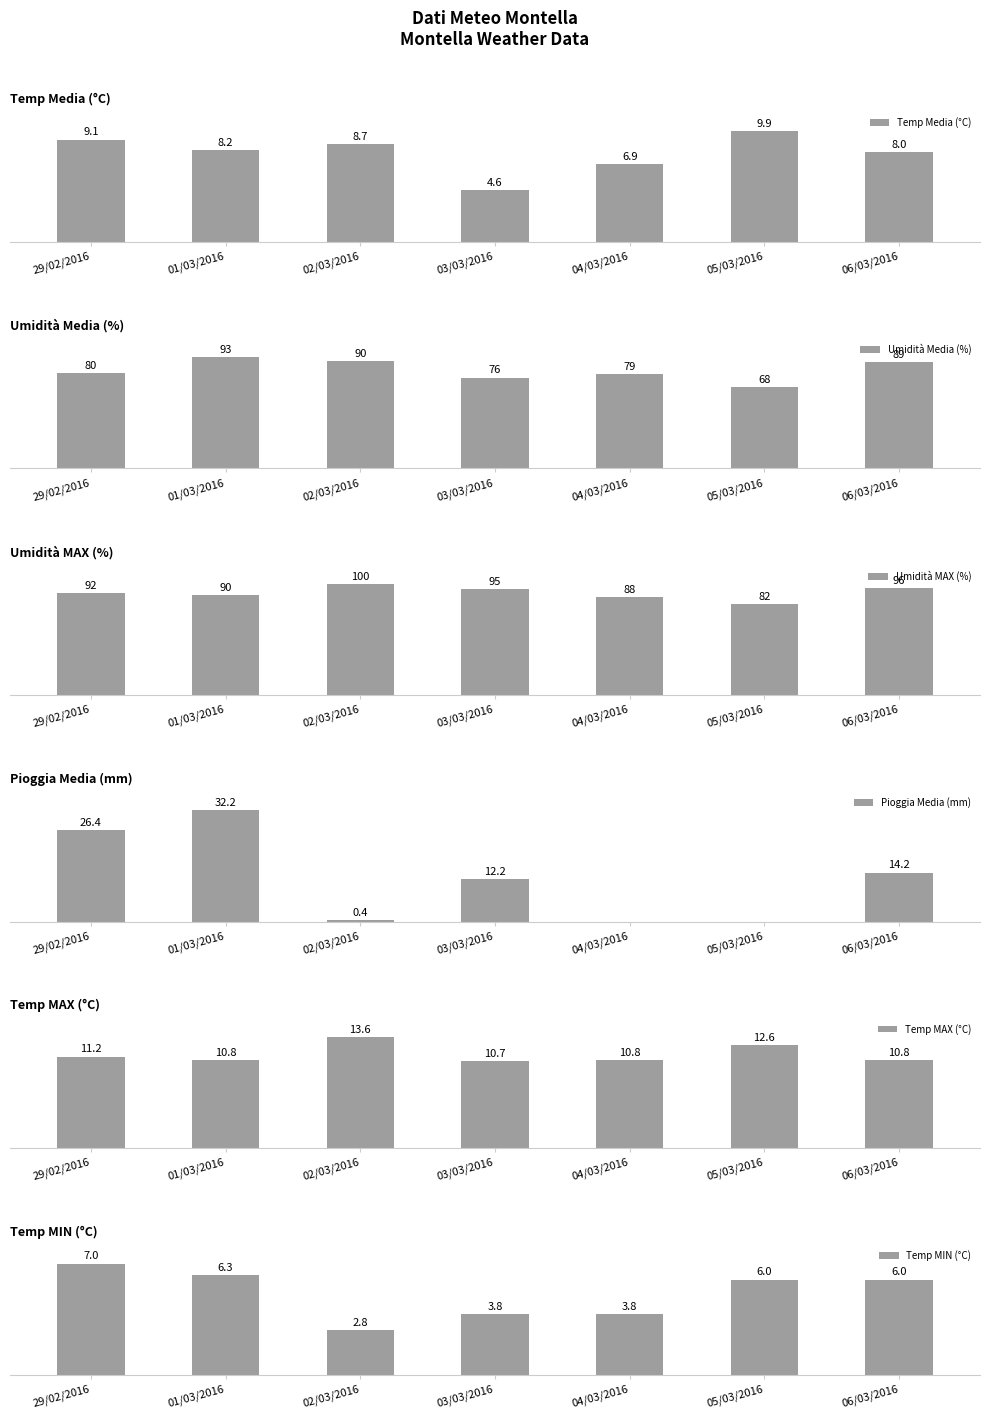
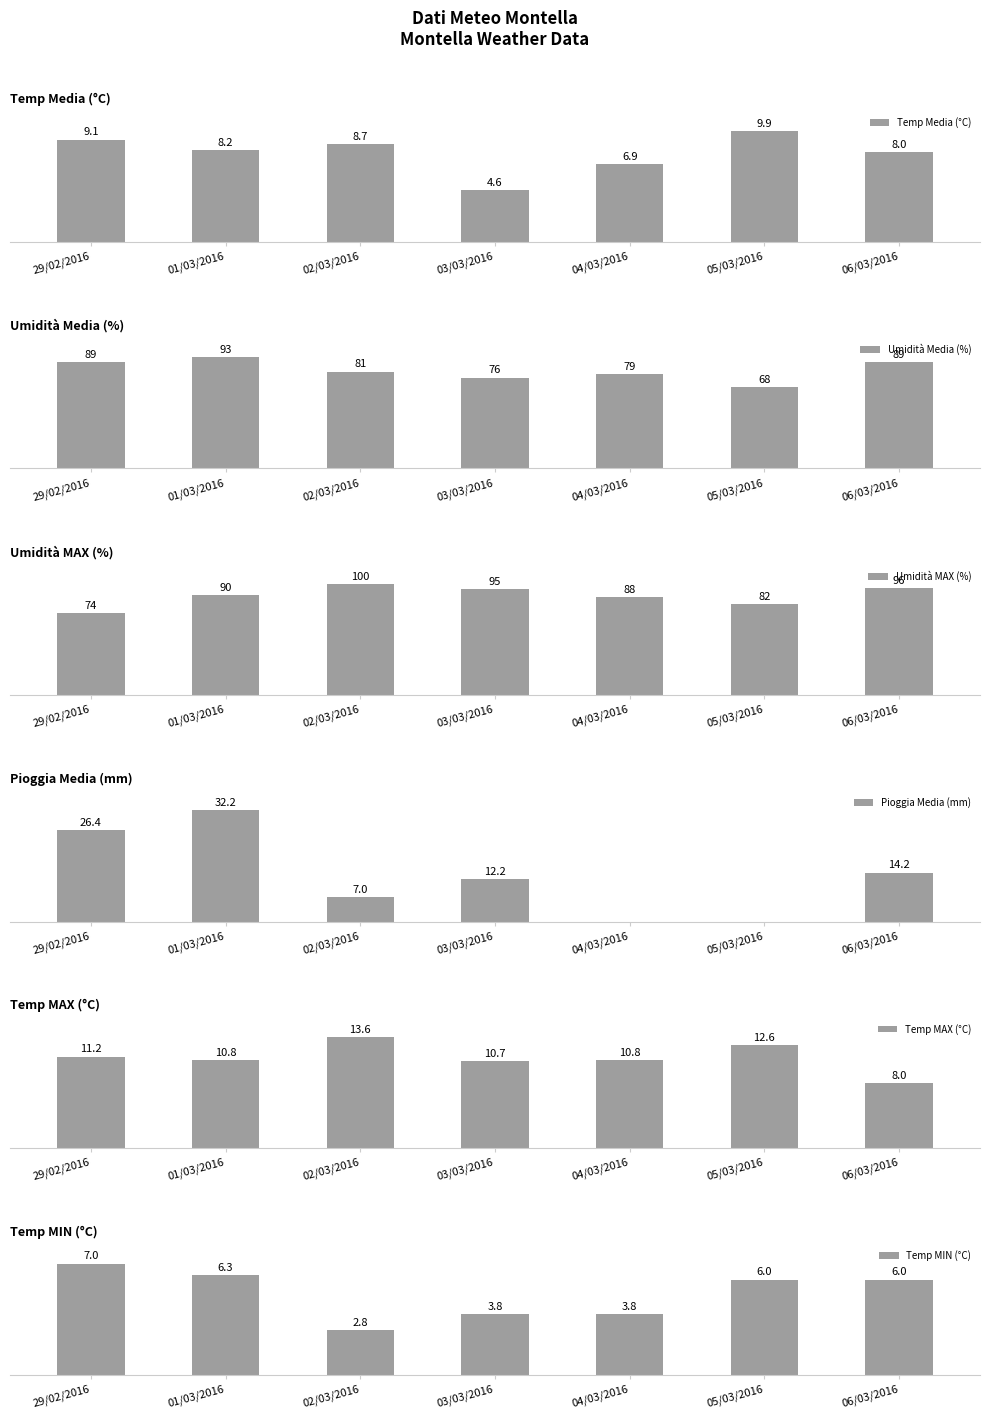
Umidità Media (%), 29/02/2016: 80 -> 89
Umidità Media (%), 02/03/2016: 90 -> 81
Umidità MAX (%), 29/02/2016: 92 -> 74
Pioggia Media (mm), 02/03/2016: 0.4 -> 7.0
Temp MAX (°C), 06/03/2016: 10.8 -> 8.0
